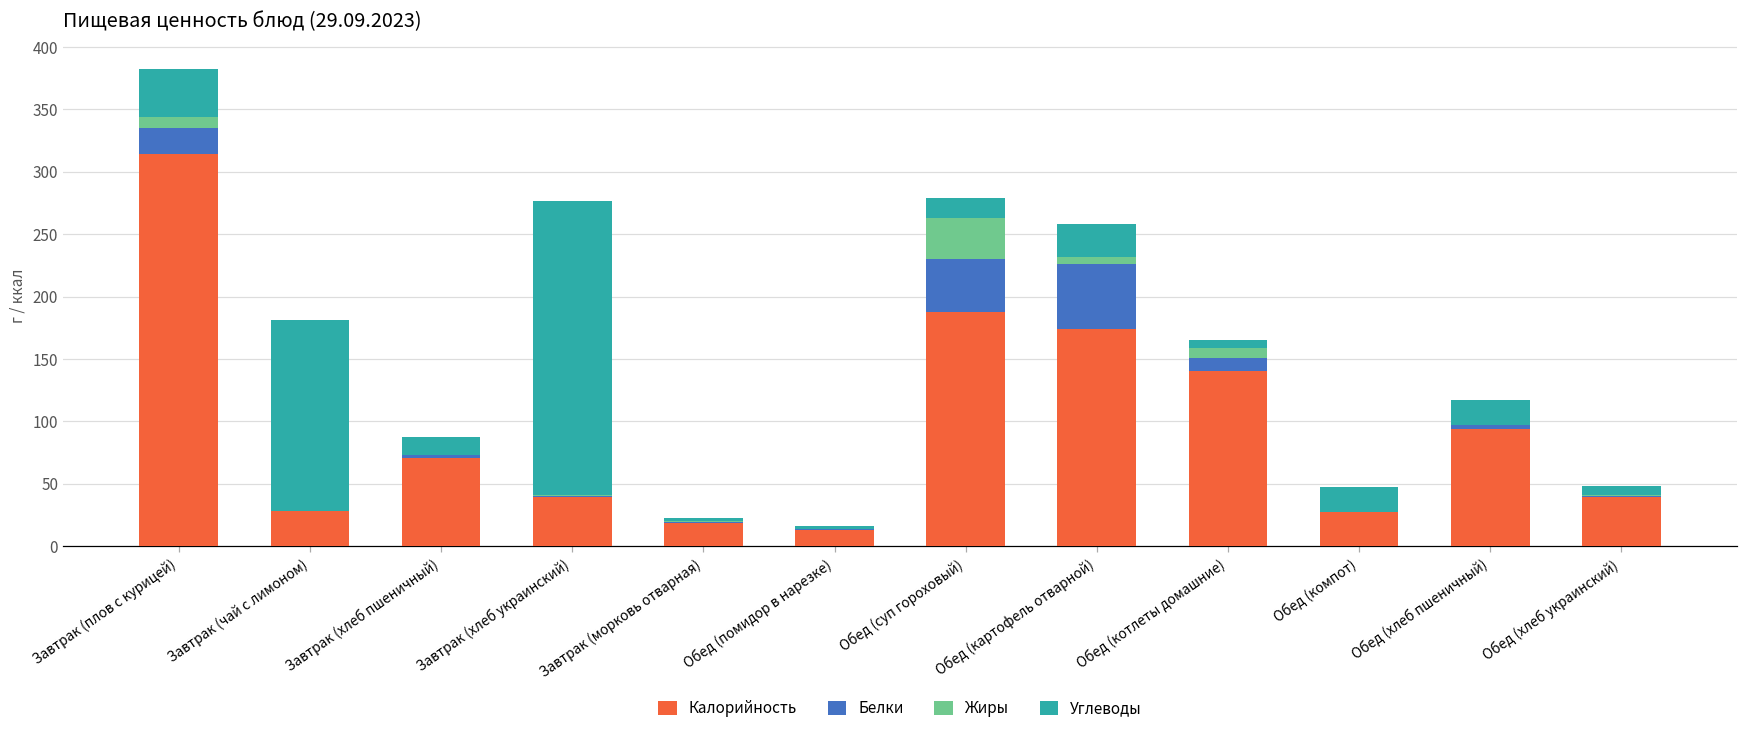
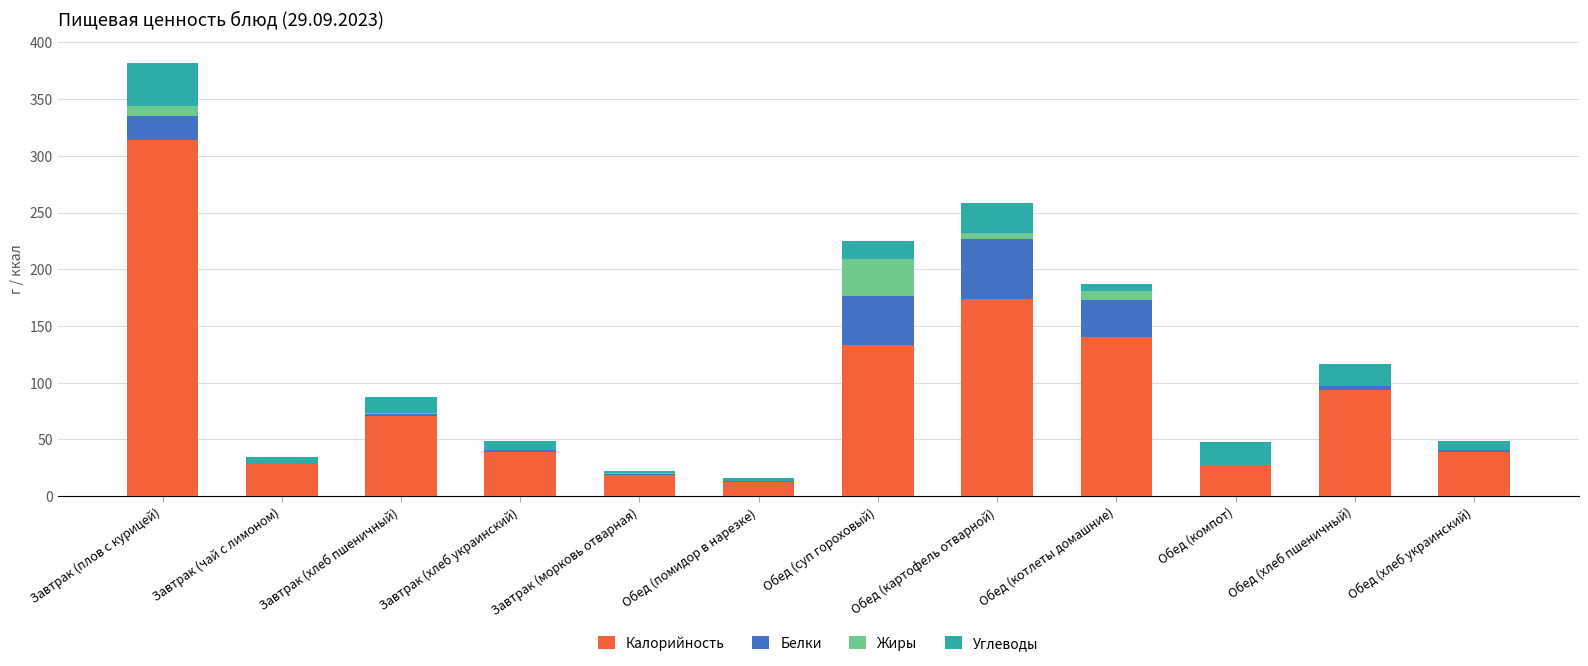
Углеводы, Завтрак (чай с лимоном): 153 -> 7
Углеводы, Завтрак (хлеб украинский): 236 -> 8
Калорийность, Обед (суп гороховый): 187 -> 133
Белки, Обед (котлеты домашние): 10 -> 33
